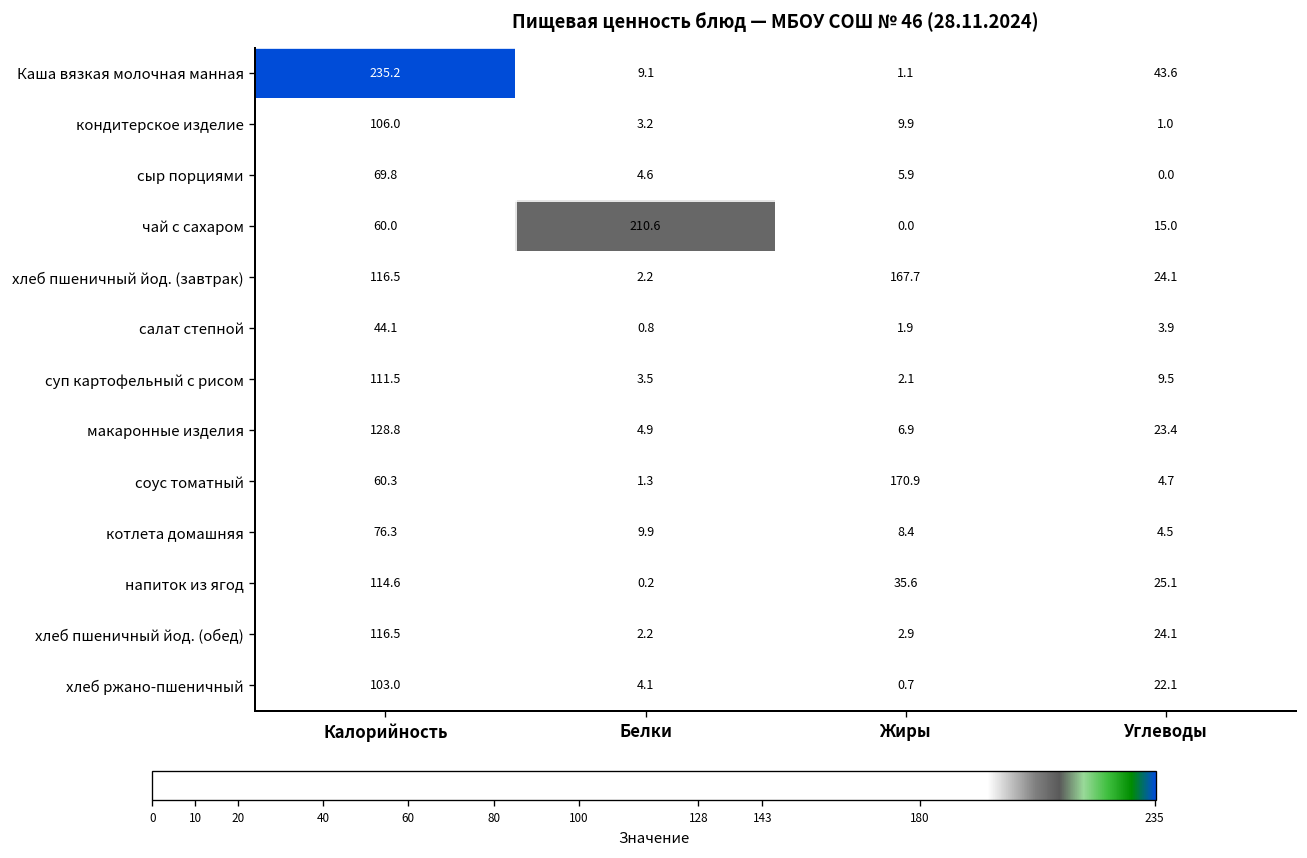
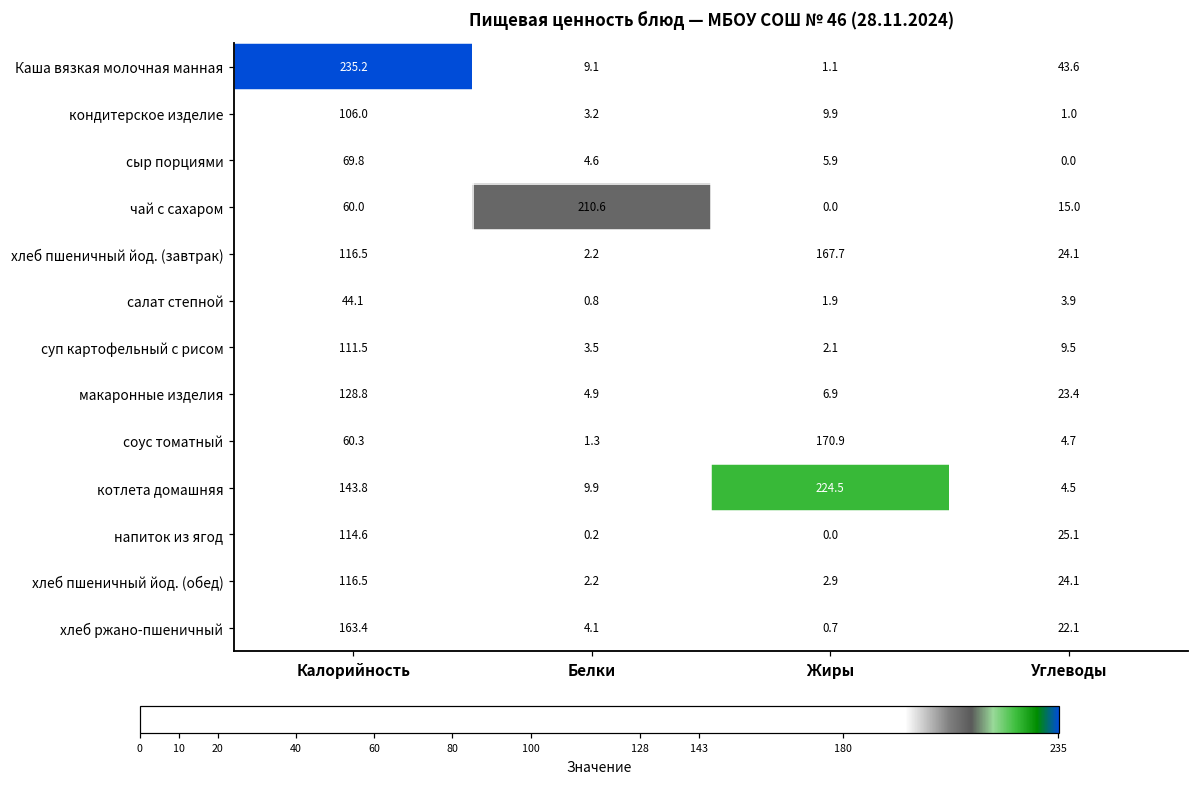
котлета домашняя, Калорийность: 76.3 -> 143.8
котлета домашняя, Жиры: 8.4 -> 224.5
напиток из ягод, Жиры: 35.6 -> 0.0
хлеб ржано-пшеничный, Калорийность: 103.0 -> 163.4
